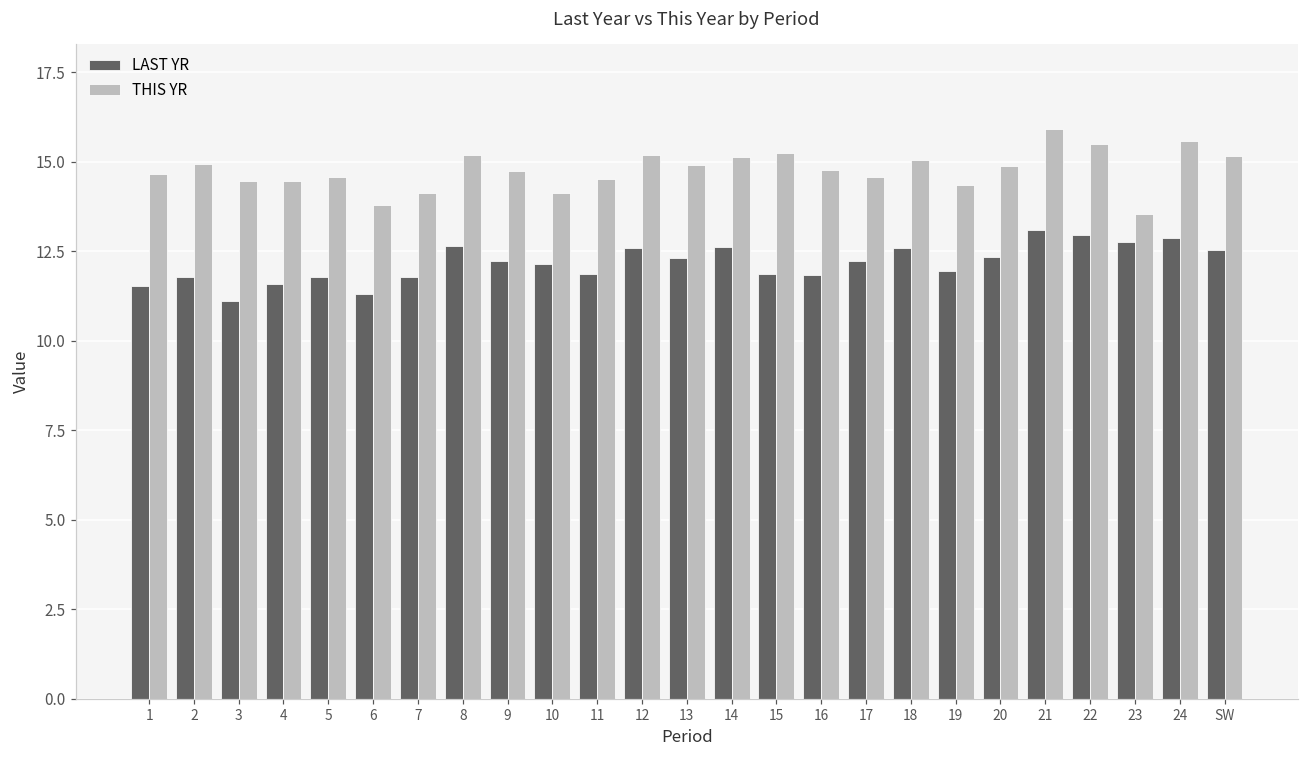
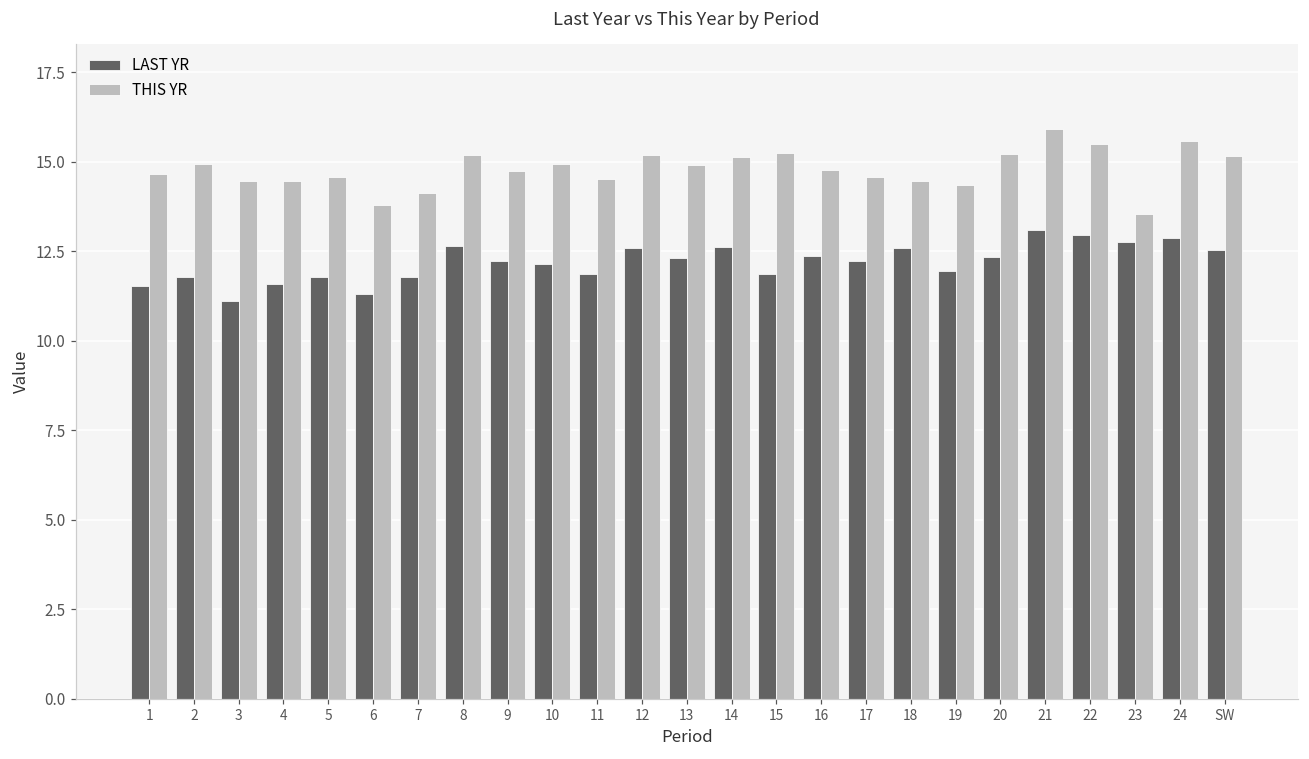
THIS YR, 10: 14.1 -> 14.9
LAST YR, 16: 11.9 -> 12.4
THIS YR, 18: 15.1 -> 14.5
THIS YR, 20: 14.9 -> 15.2
